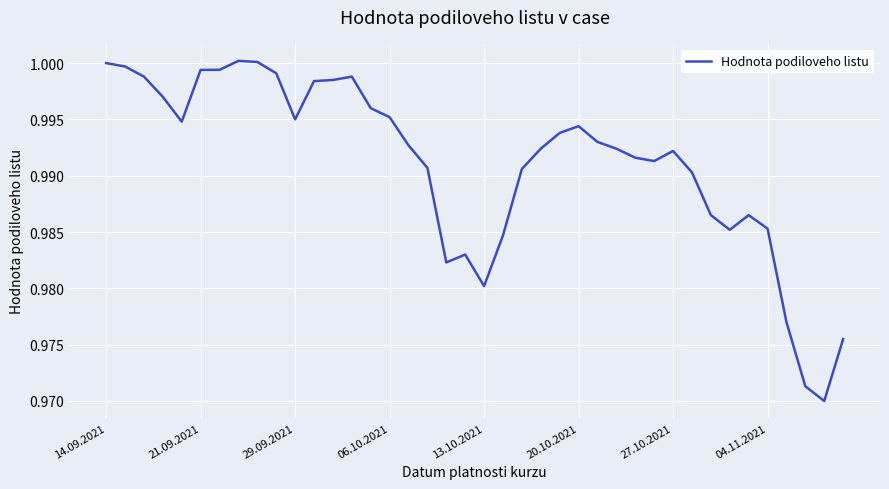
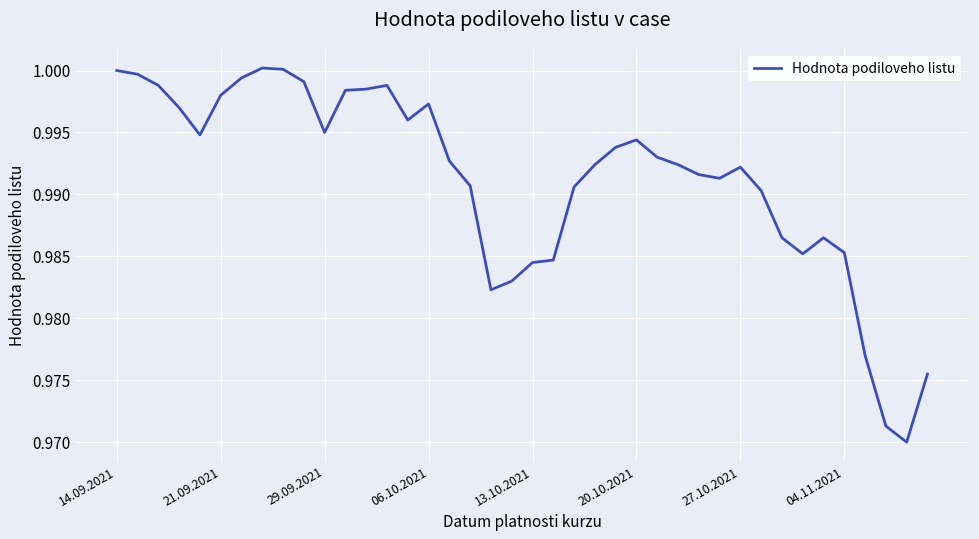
21.09.2021: 0.9994 -> 0.9980
06.10.2021: 0.9952 -> 0.9973
13.10.2021: 0.9802 -> 0.9845
